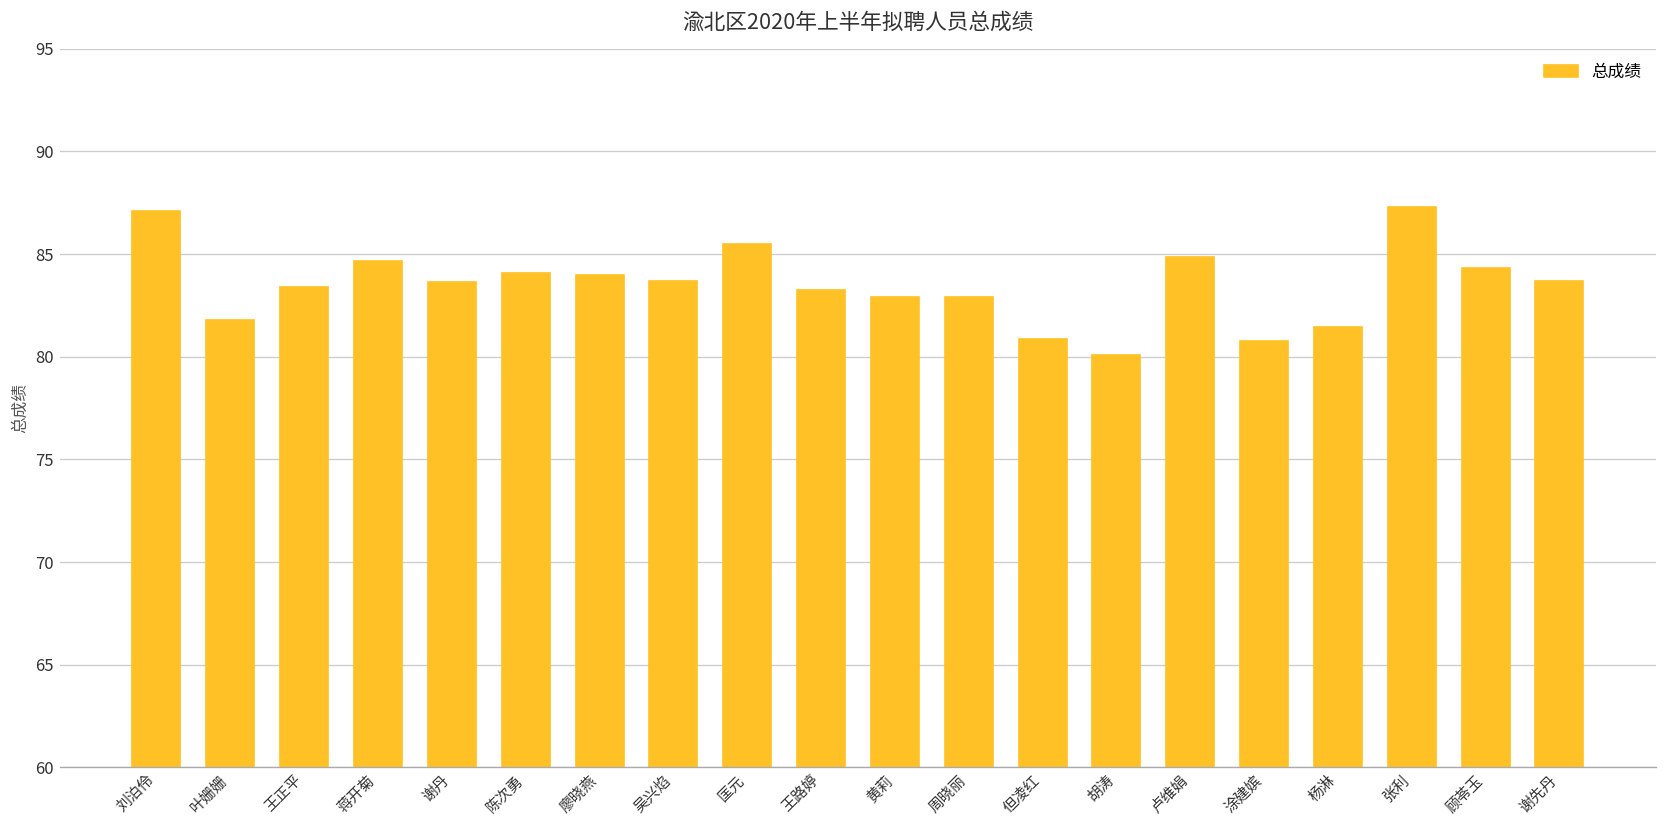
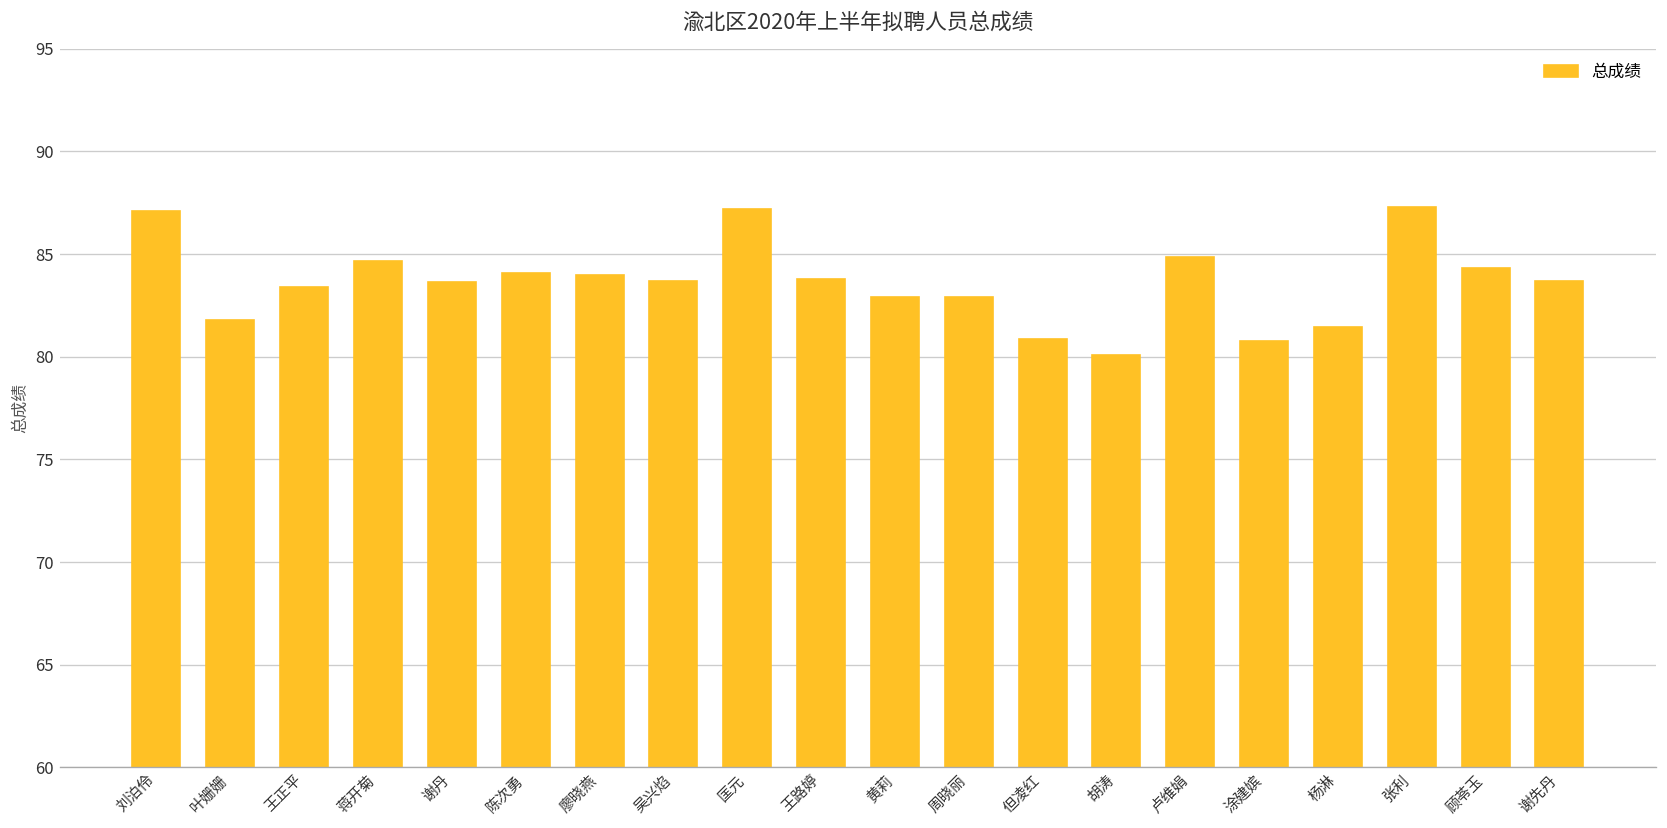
匡元: 85.5 -> 87.2
王路婷: 83.3 -> 83.8
